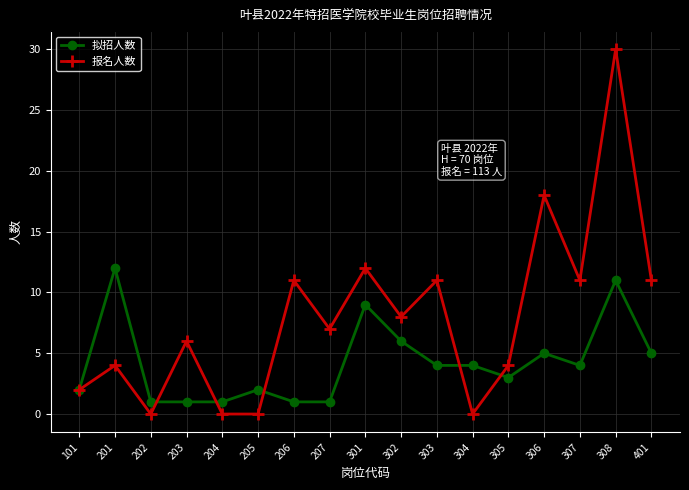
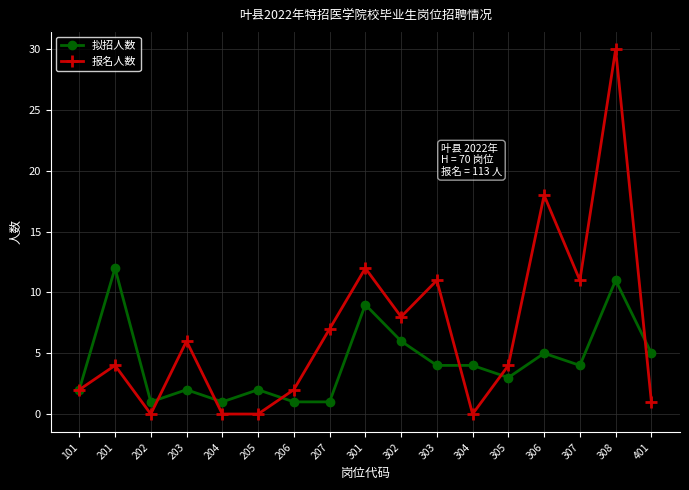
拟招人数, 203: 1 -> 2
报名人数, 206: 11 -> 2
报名人数, 401: 11 -> 1
